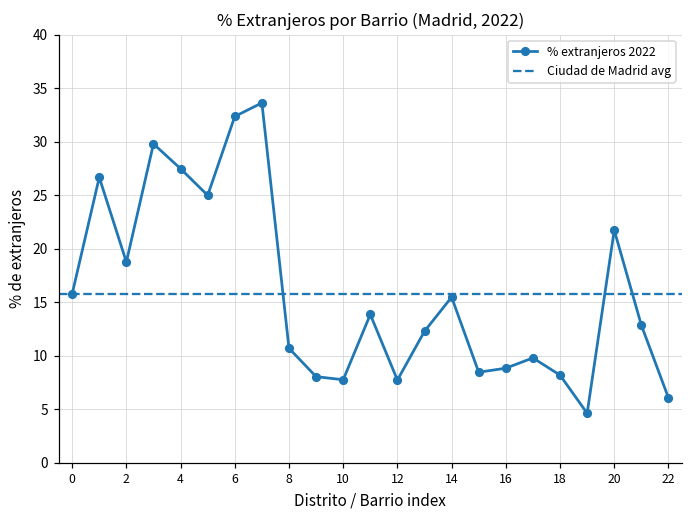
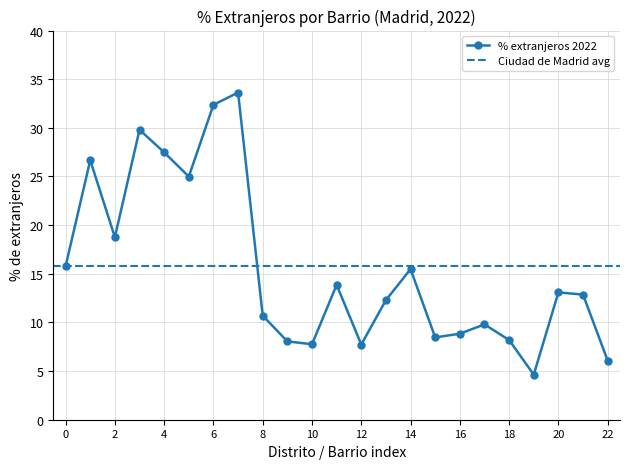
20: 22 -> 13
